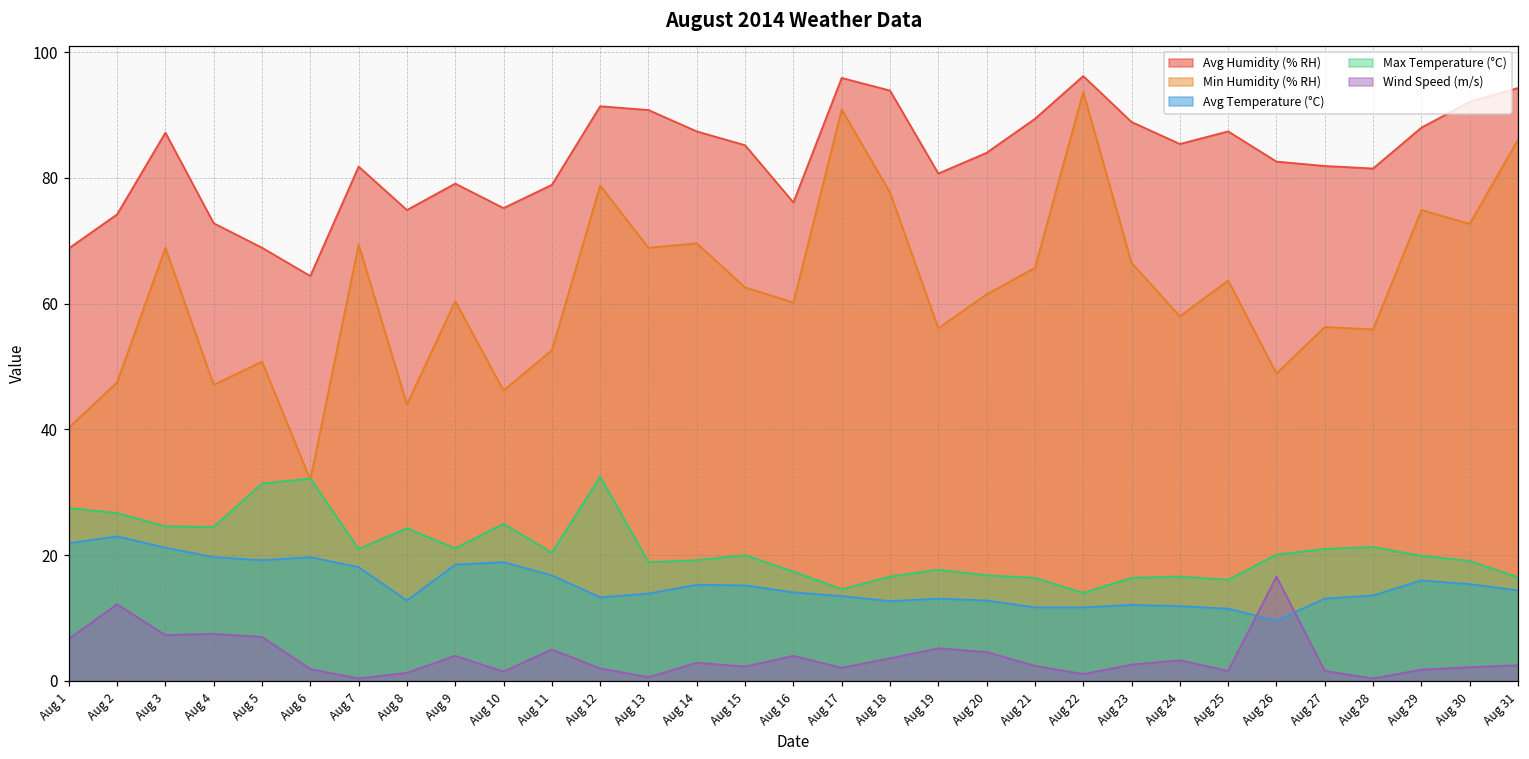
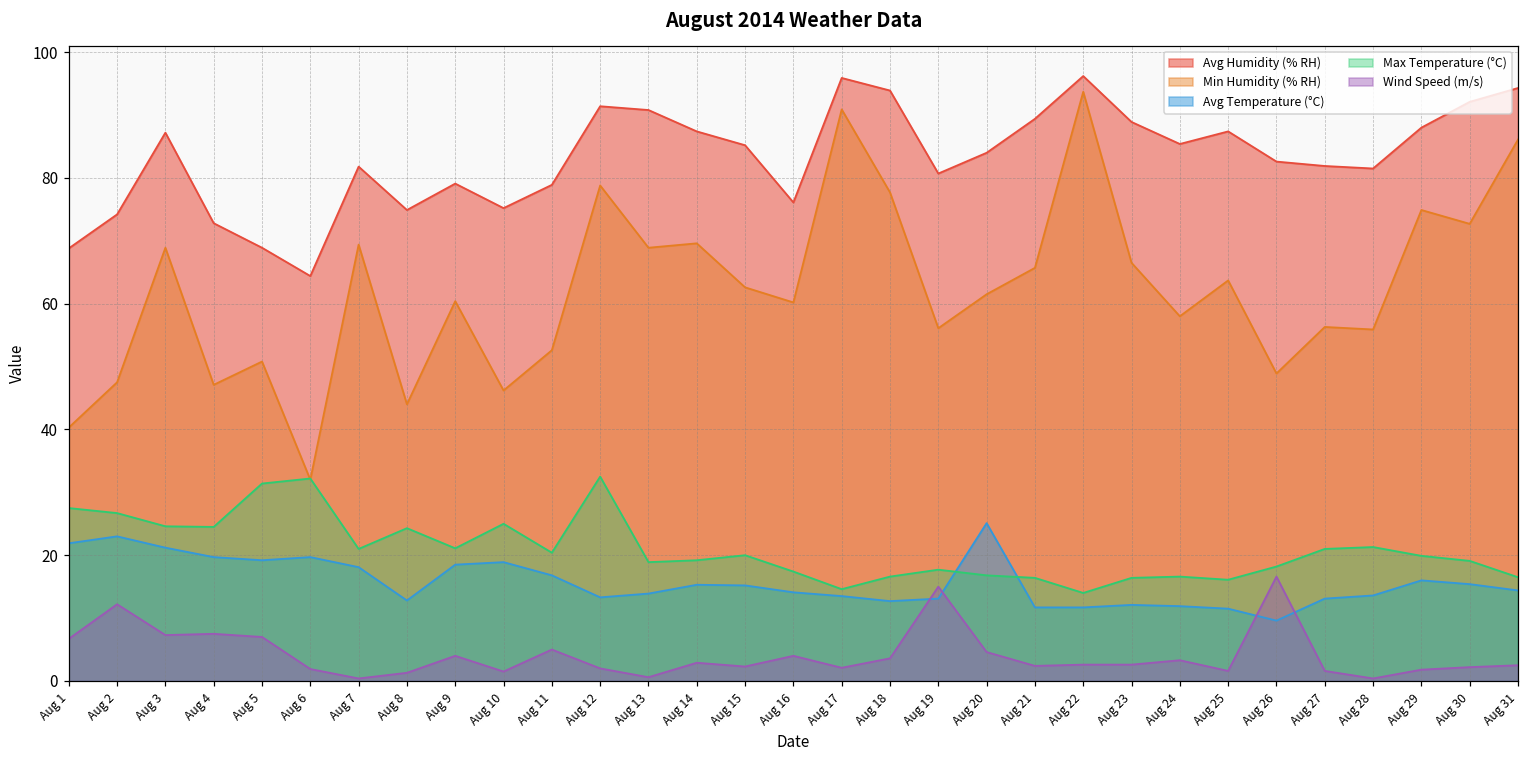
Wind Speed (m/s), Aug 19: 5 -> 15
Avg Temperature (°C), Aug 20: 13 -> 25
Wind Speed (m/s), Aug 22: 1 -> 3
Max Temperature (°C), Aug 26: 20 -> 18
